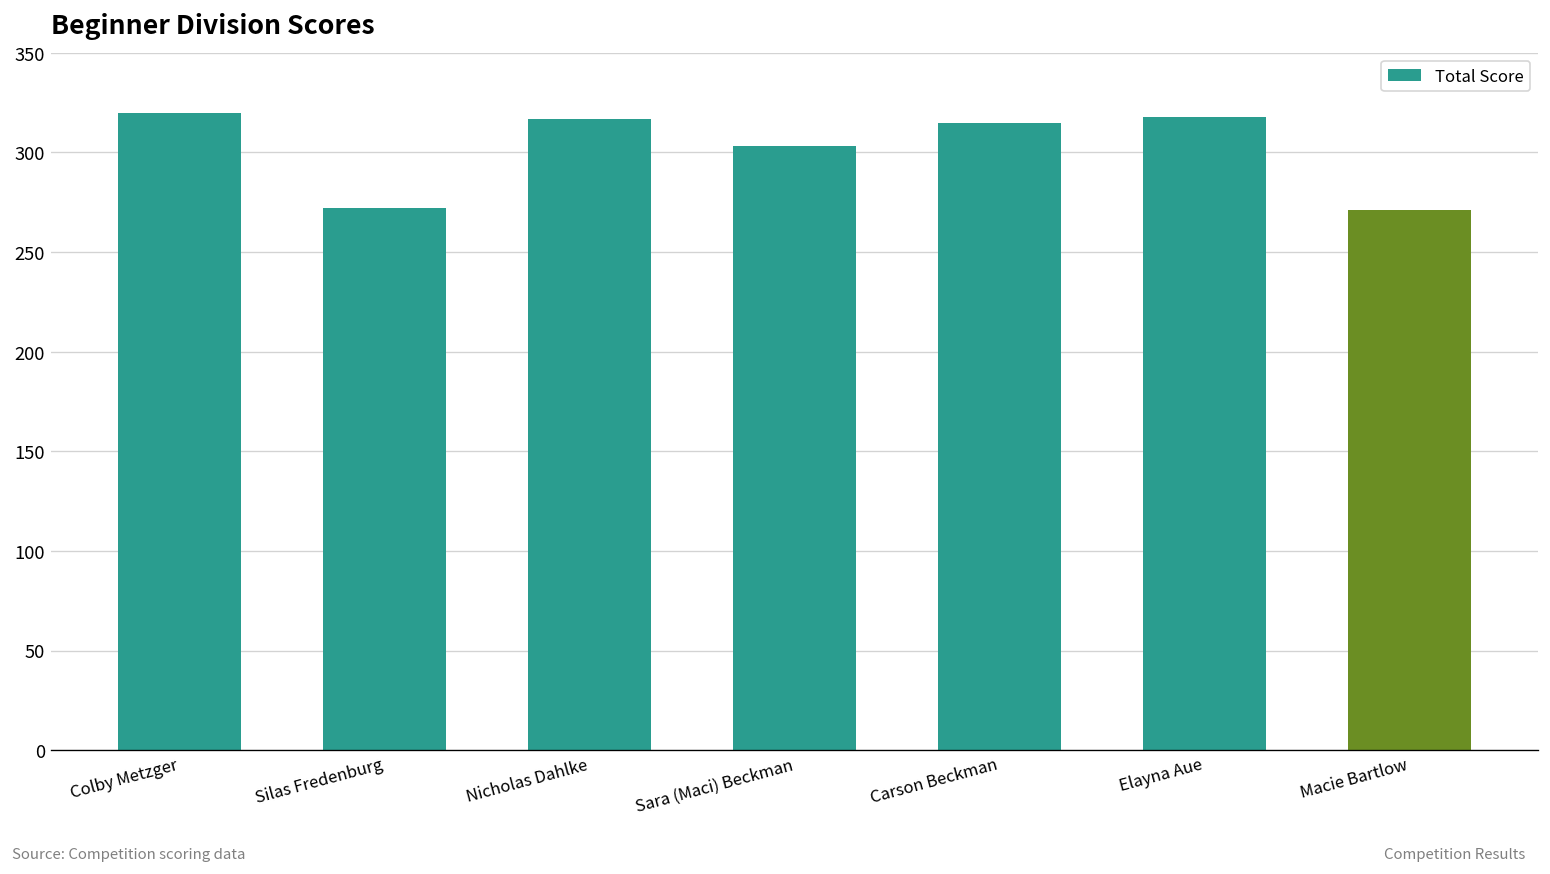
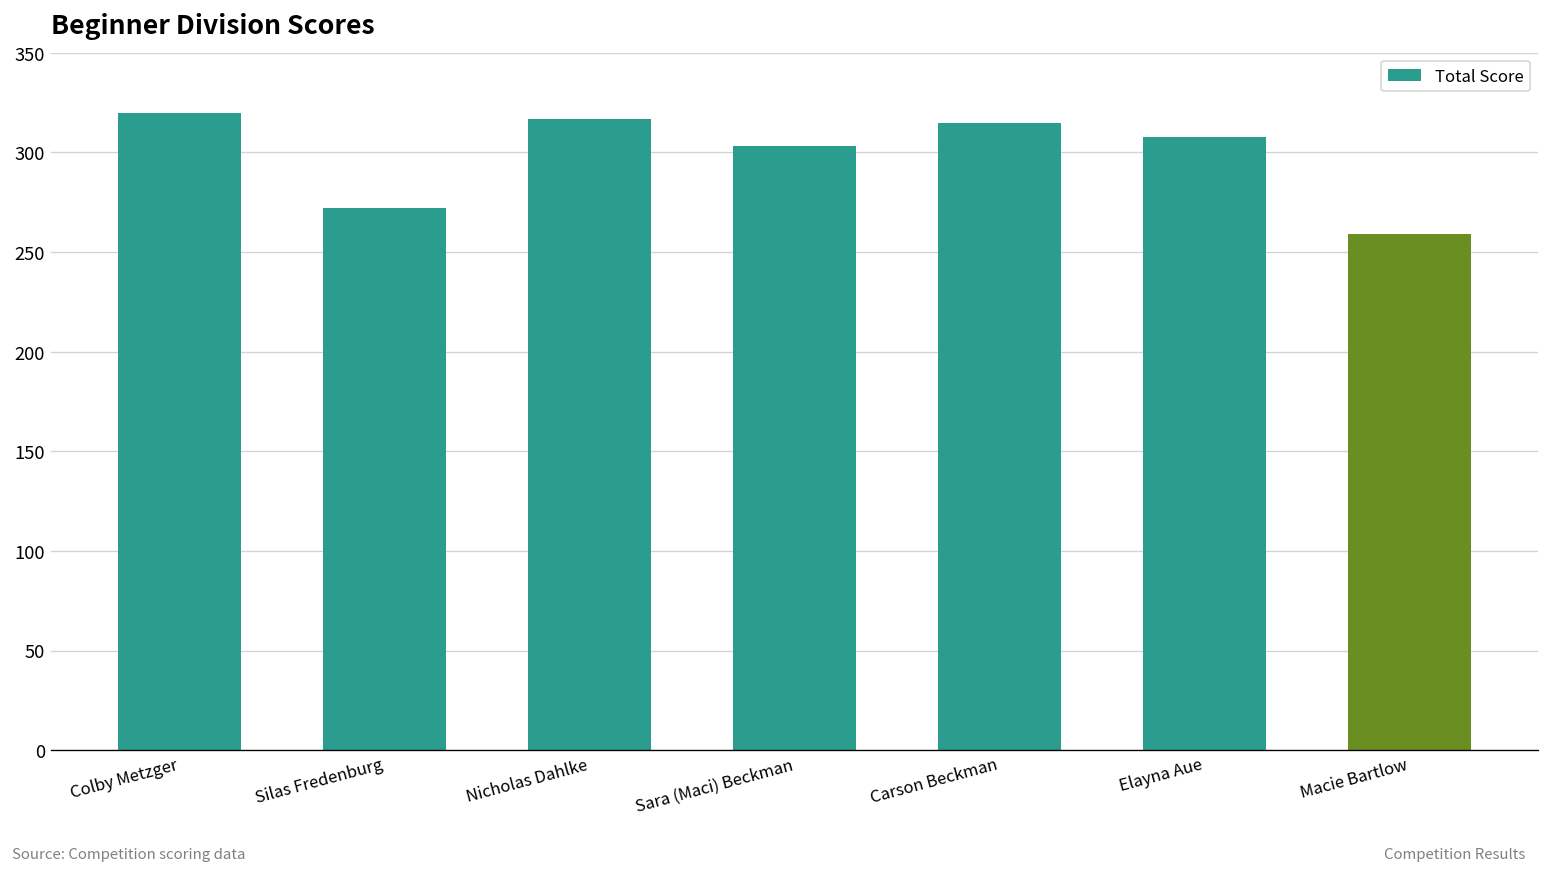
Elayna Aue: 318 -> 308
Macie Bartlow: 271 -> 259
